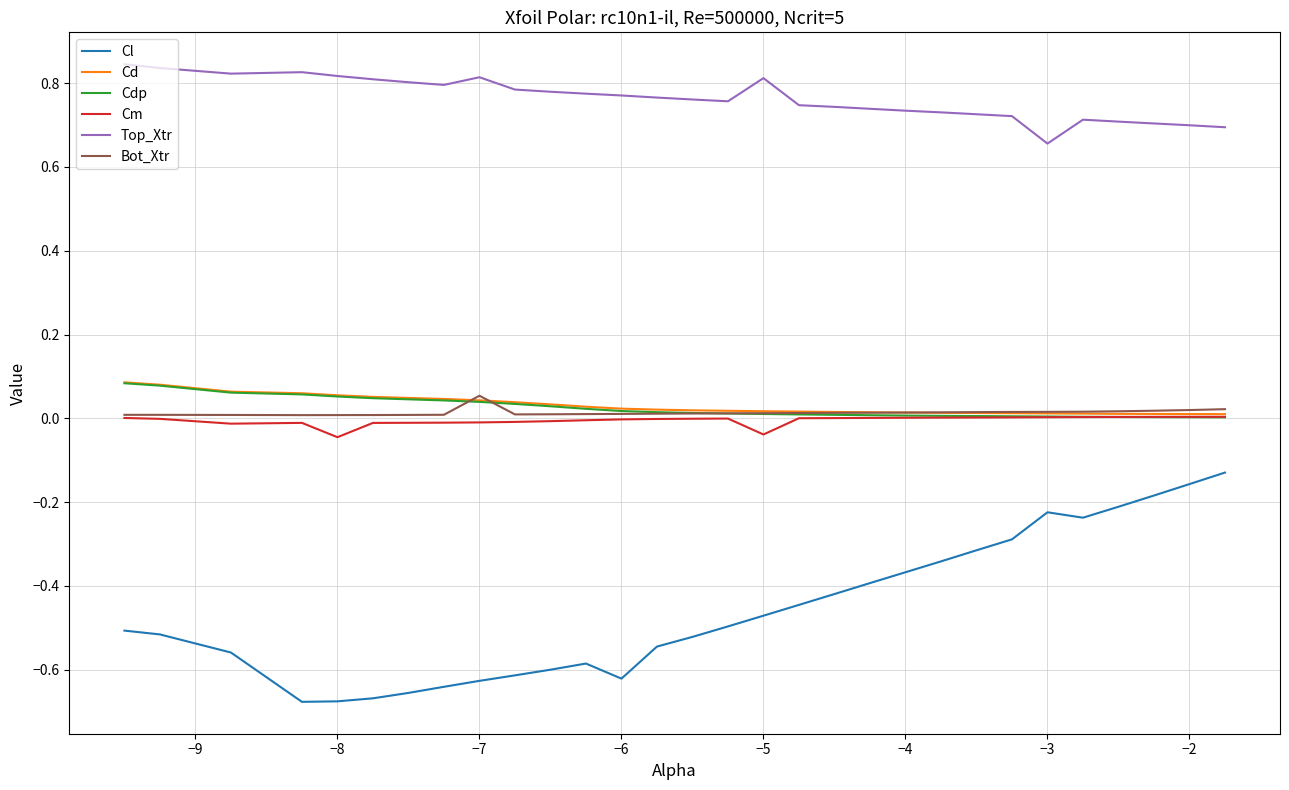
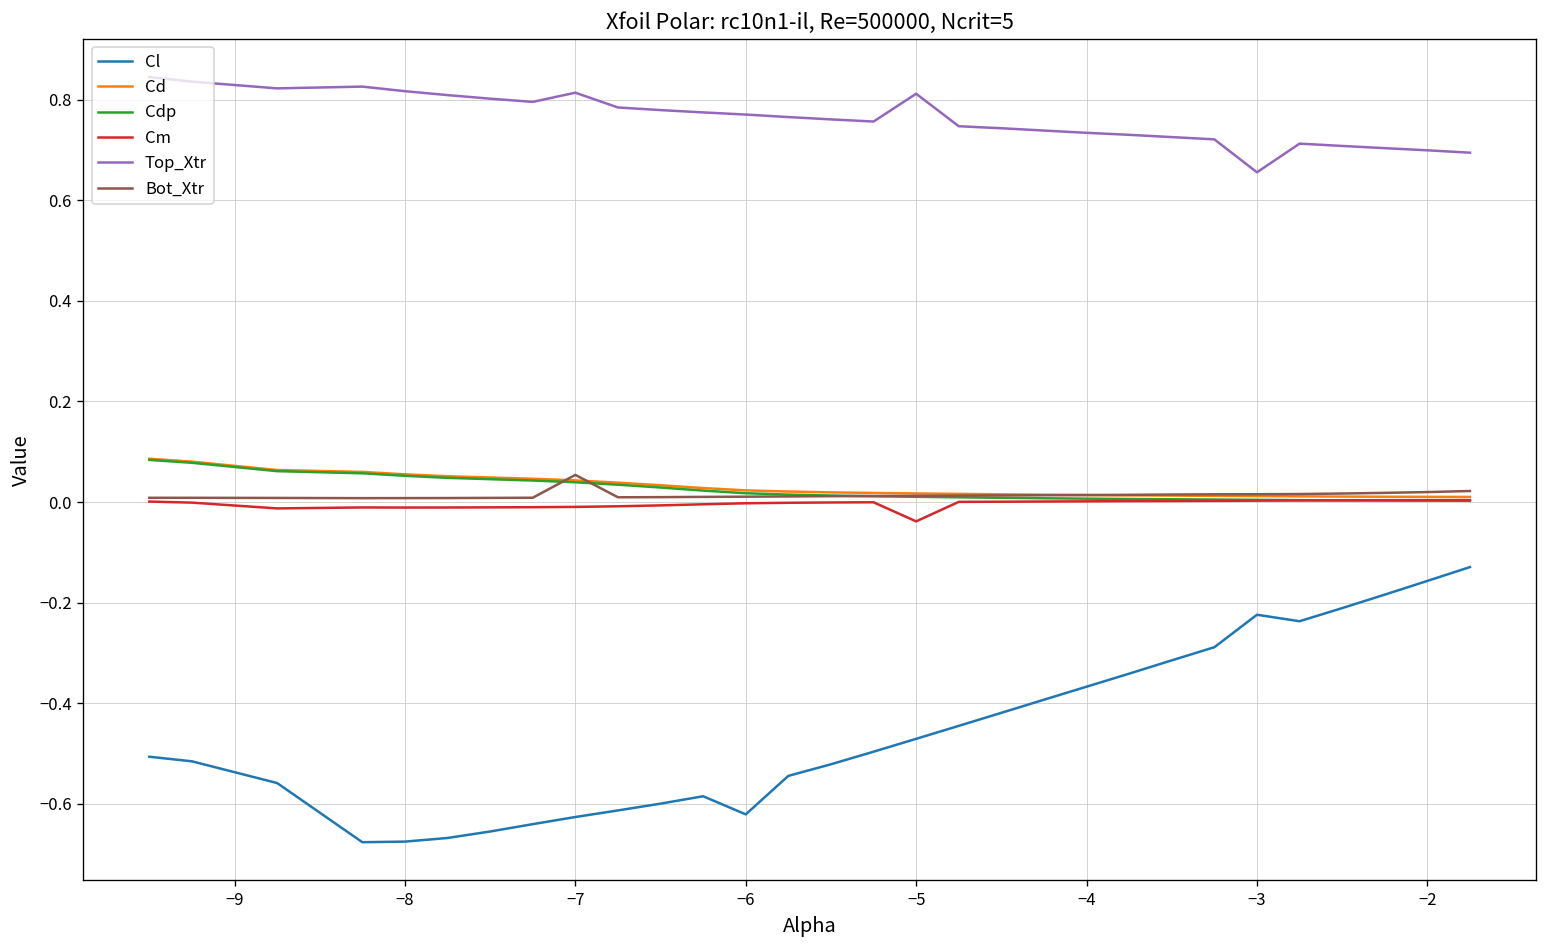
Cm, −8: -0.05 -> -0.01
